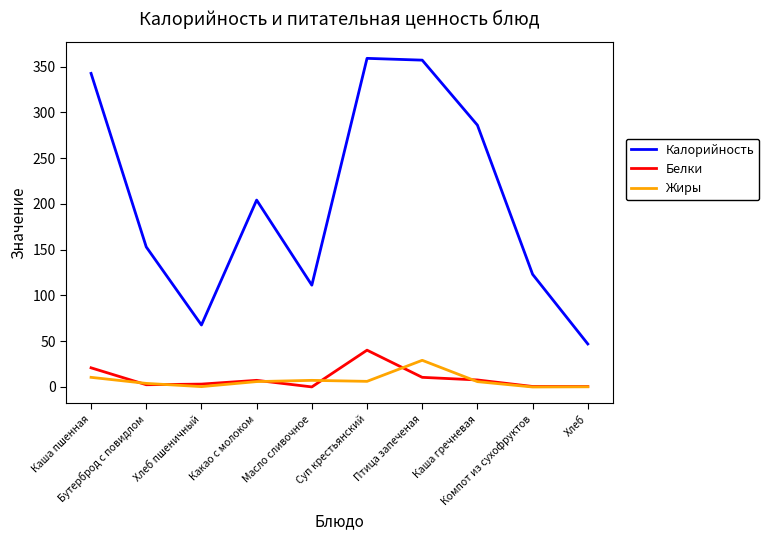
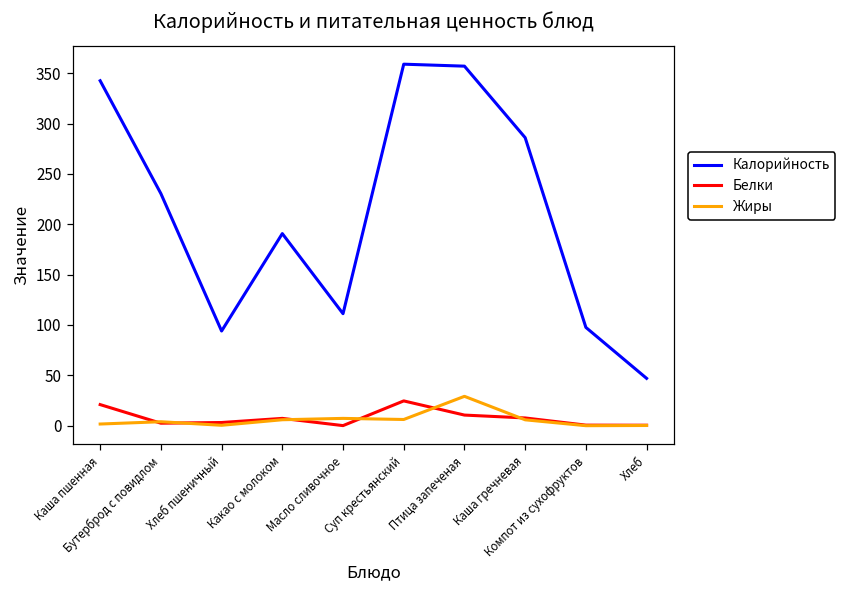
Жиры, Каша пшенная: 10 -> 0
Калорийность, Бутерброд с повидлом: 150 -> 230
Калорийность, Хлеб пшеничный: 70 -> 90
Калорийность, Какао с молоком: 200 -> 190
Белки, Суп крестьянский: 40 -> 20
Калорийность, Компот из сухофруктов: 120 -> 100
